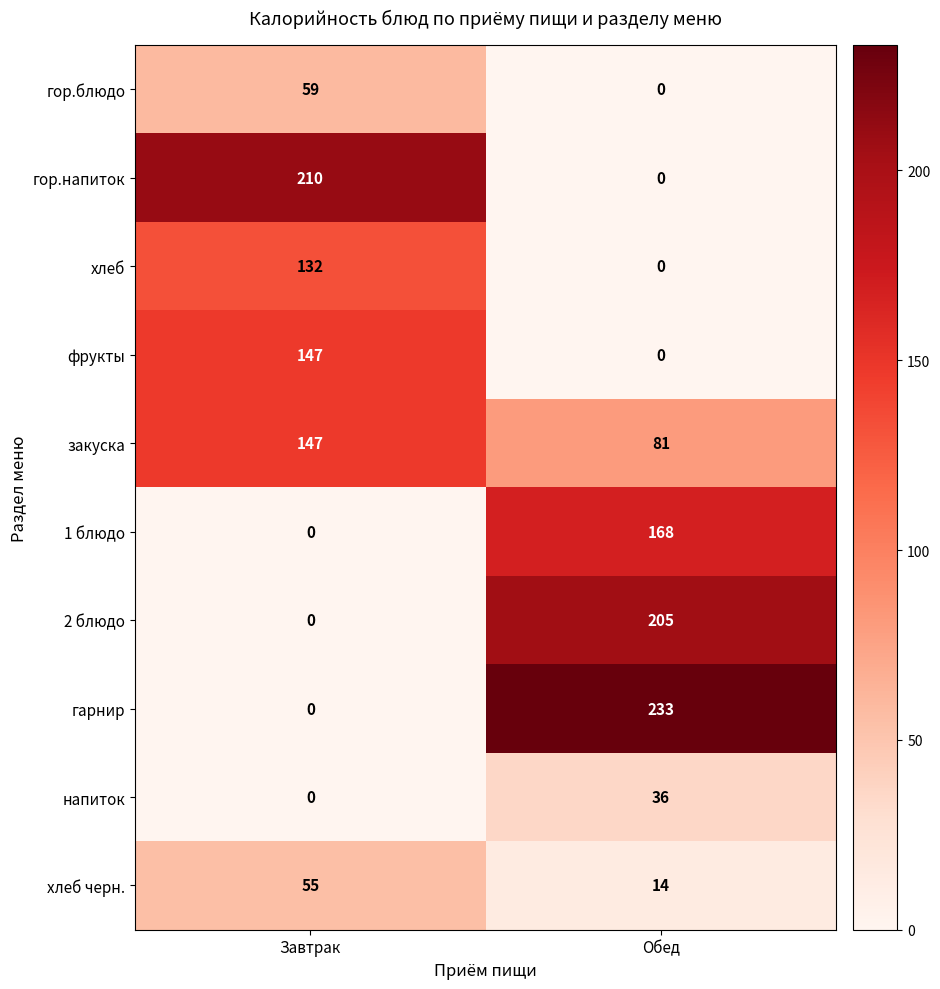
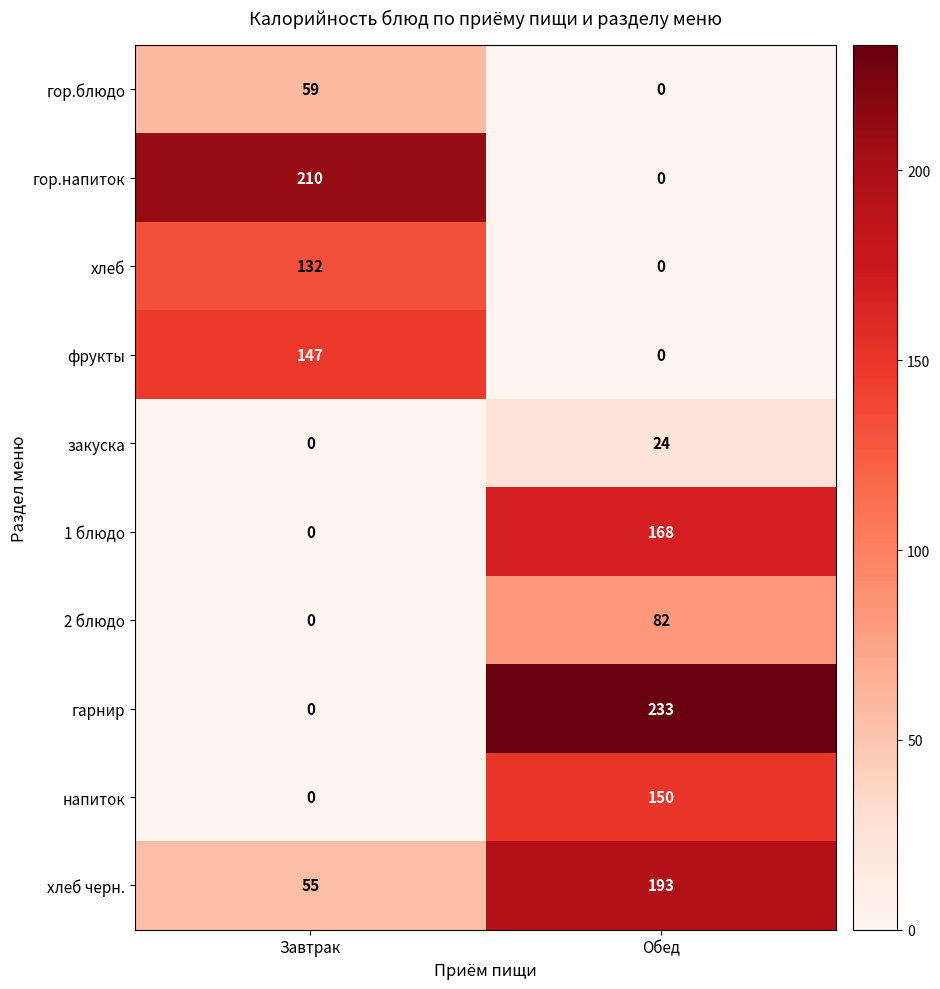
закуска, Завтрак: 147 -> 0
закуска, Обед: 81 -> 24
2 блюдо, Обед: 205 -> 82
напиток, Обед: 36 -> 150
хлеб черн., Обед: 14 -> 193
